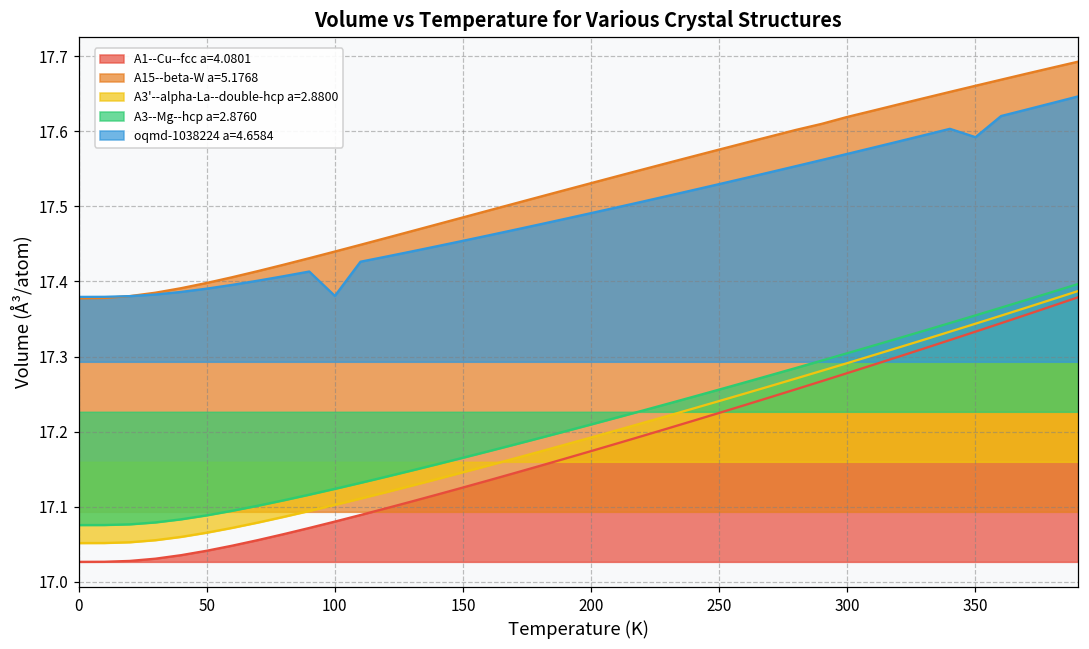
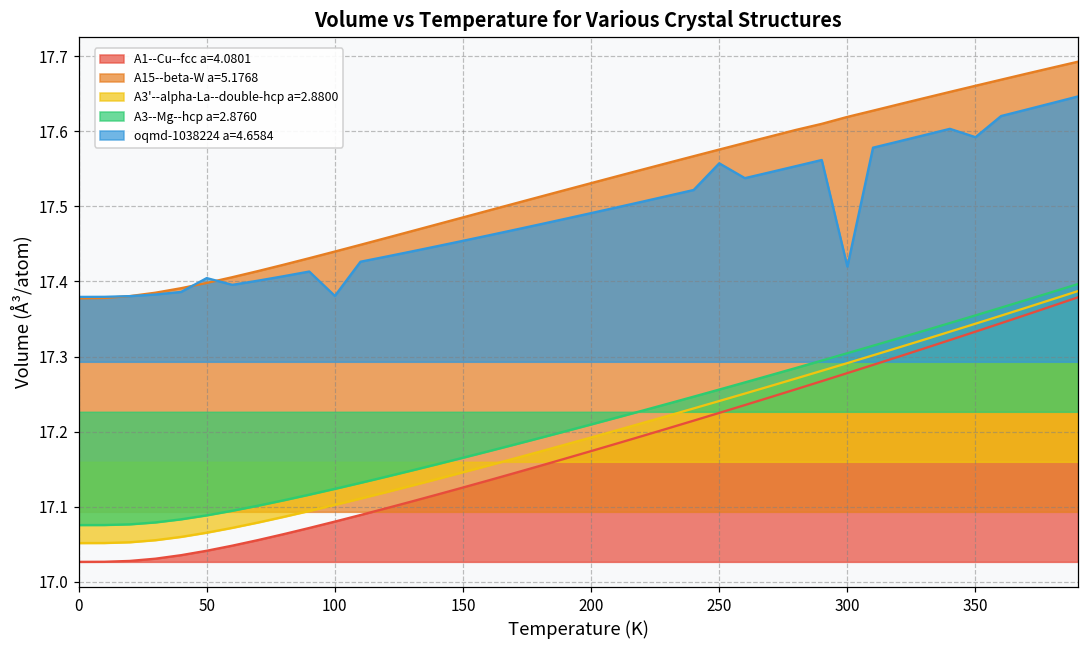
oqmd-1038224 a=4.6584, 50: 17.39 -> 17.40
oqmd-1038224 a=4.6584, 250: 17.53 -> 17.56
oqmd-1038224 a=4.6584, 300: 17.57 -> 17.42
